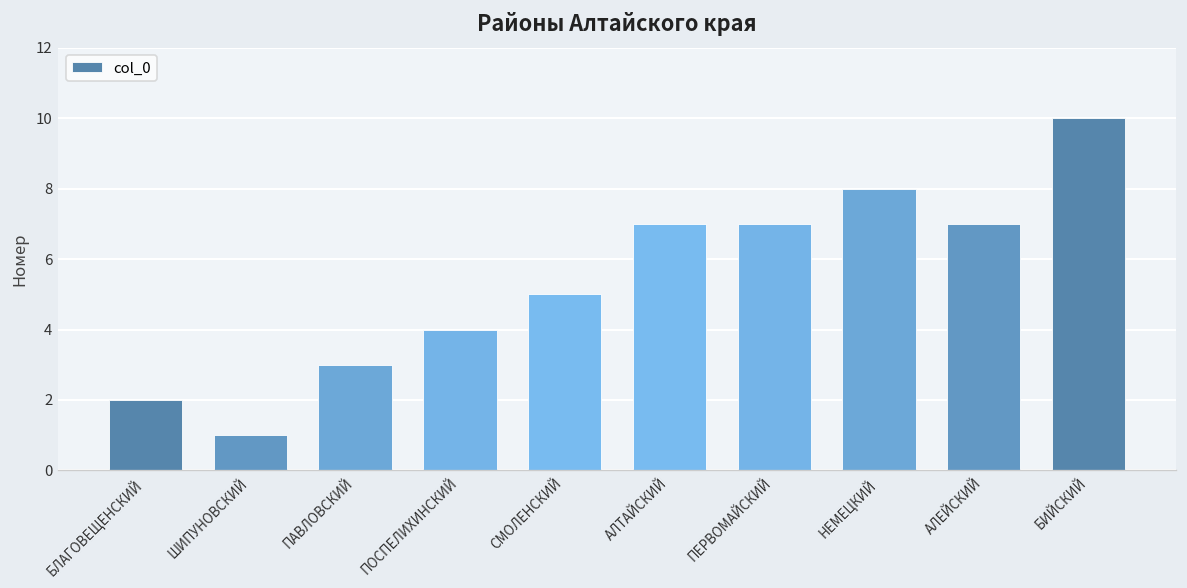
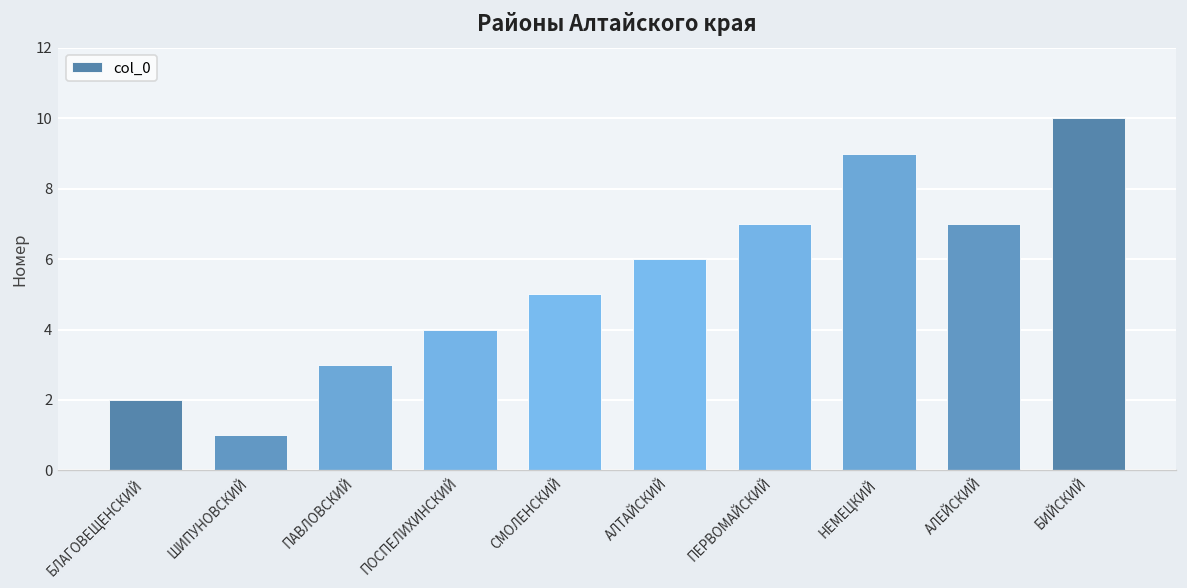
АЛТАЙСКИЙ: 7 -> 6
НЕМЕЦКИЙ: 8 -> 9
